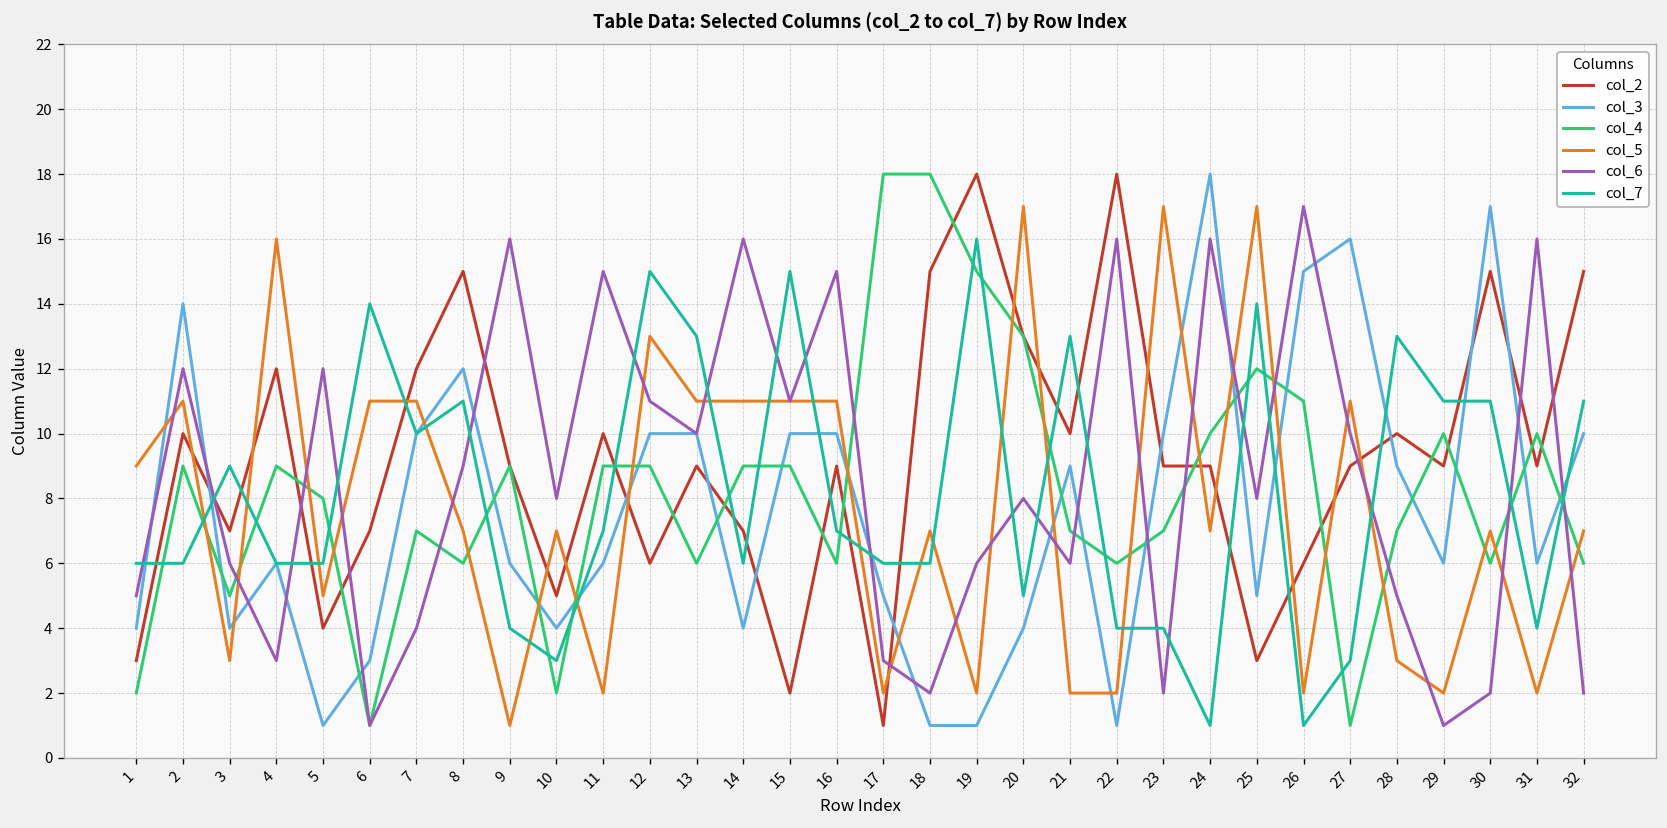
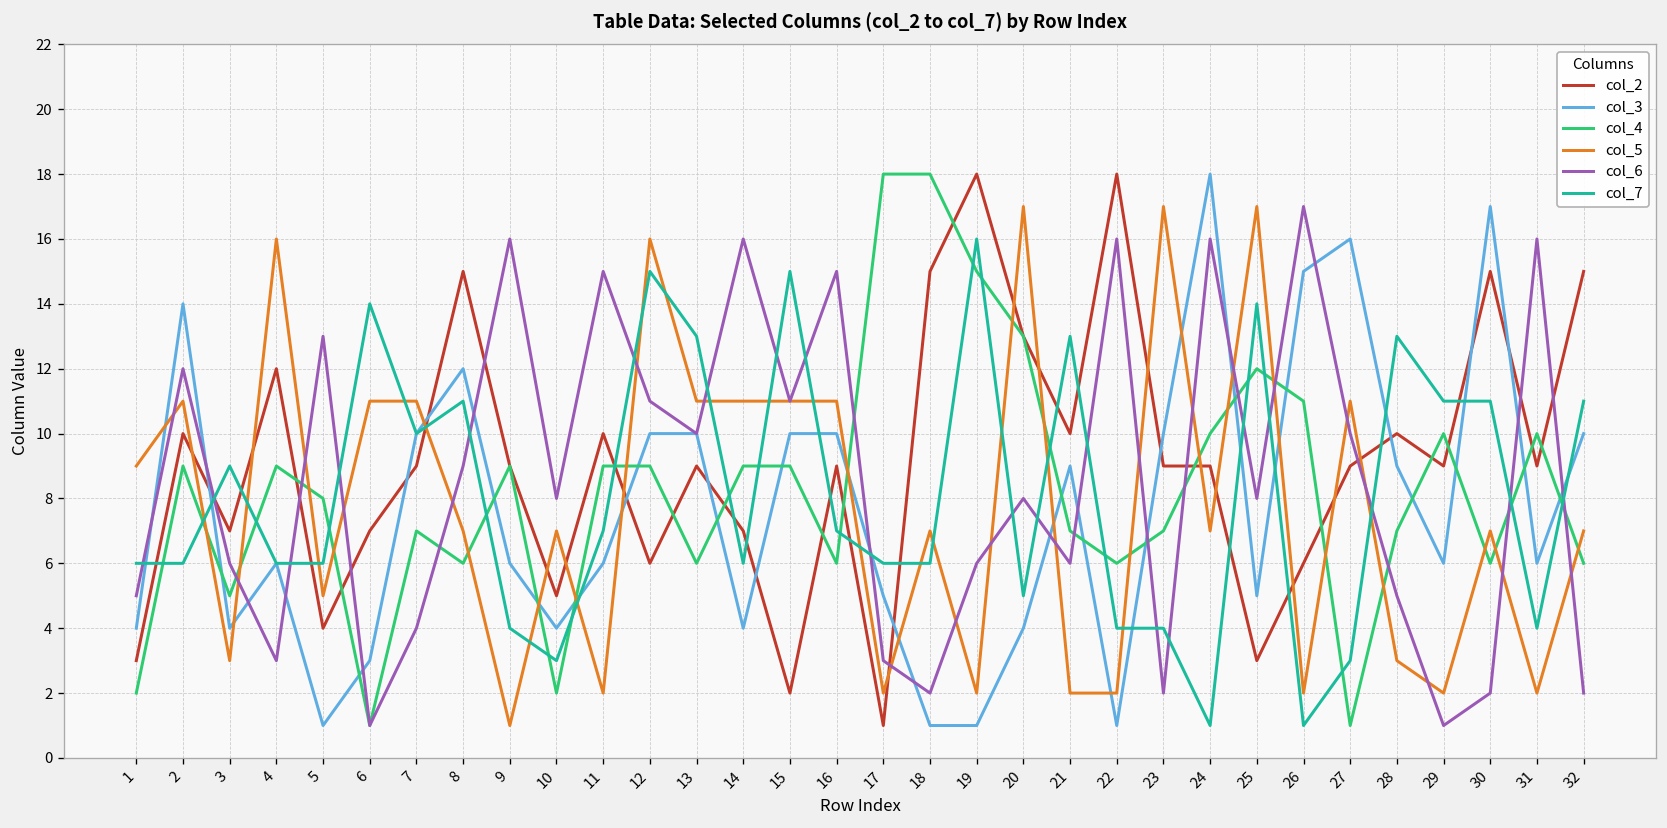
col_6, 5: 12 -> 13
col_2, 7: 12 -> 9
col_5, 12: 13 -> 16
